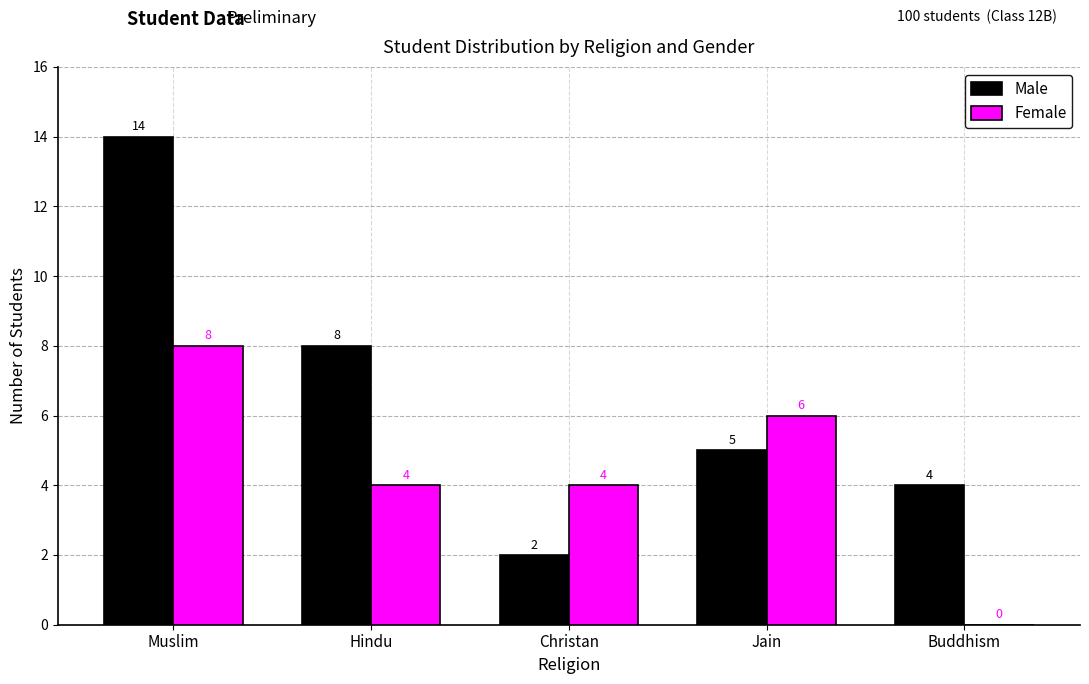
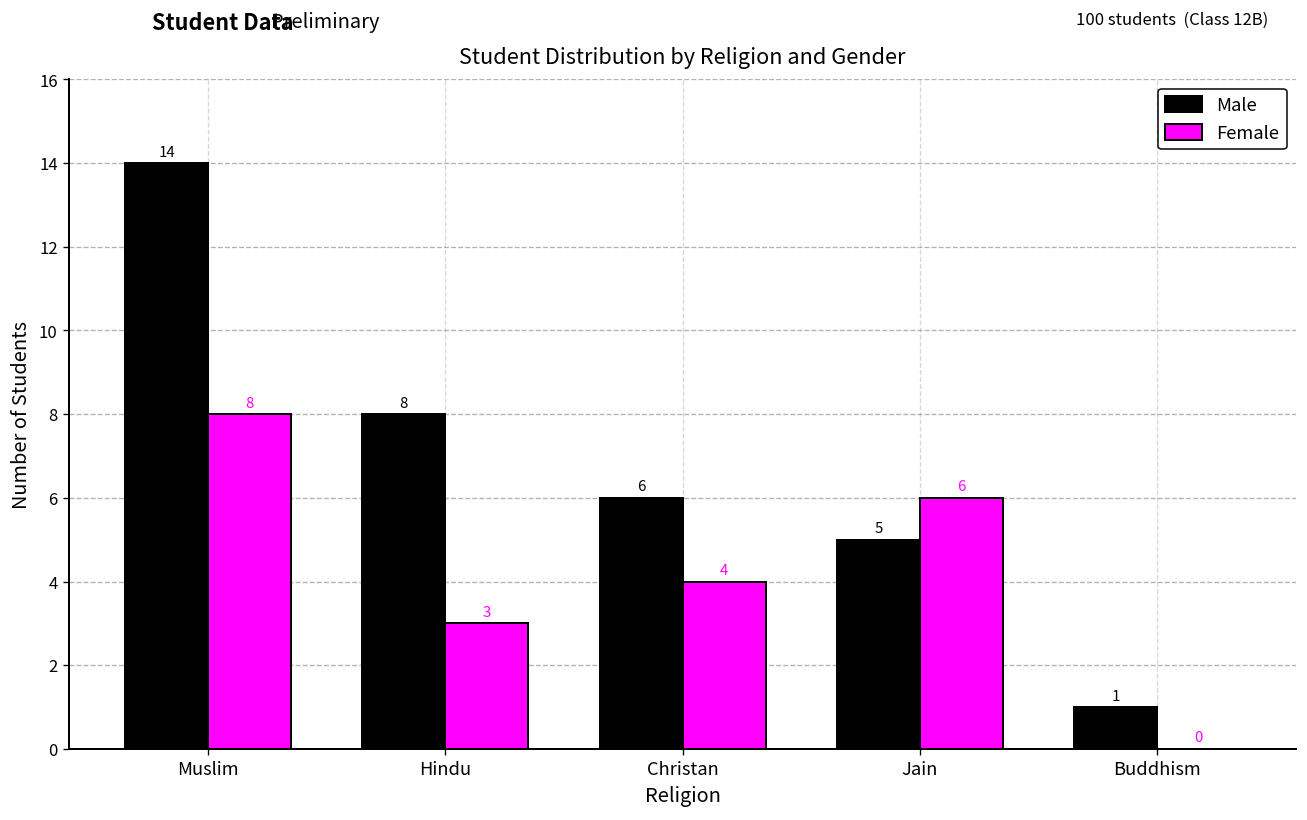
Female, Hindu: 4 -> 3
Male, Christan: 2 -> 6
Male, Buddhism: 4 -> 1
